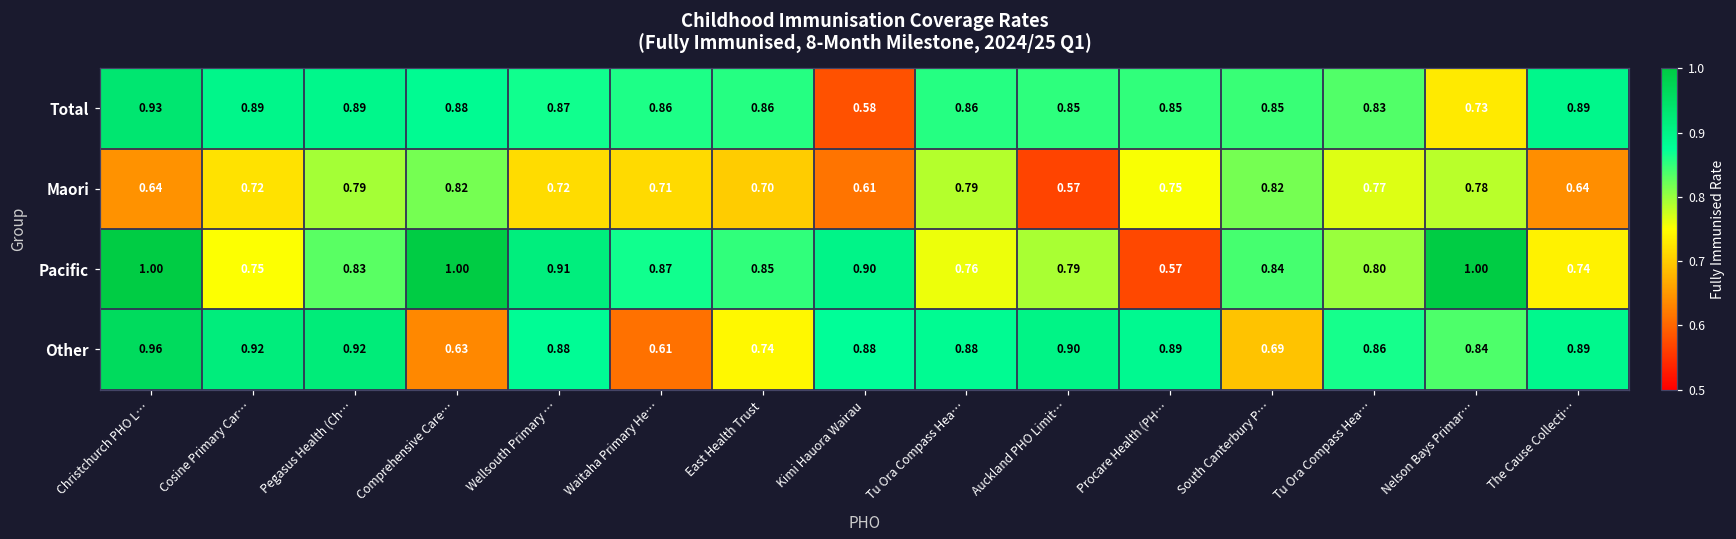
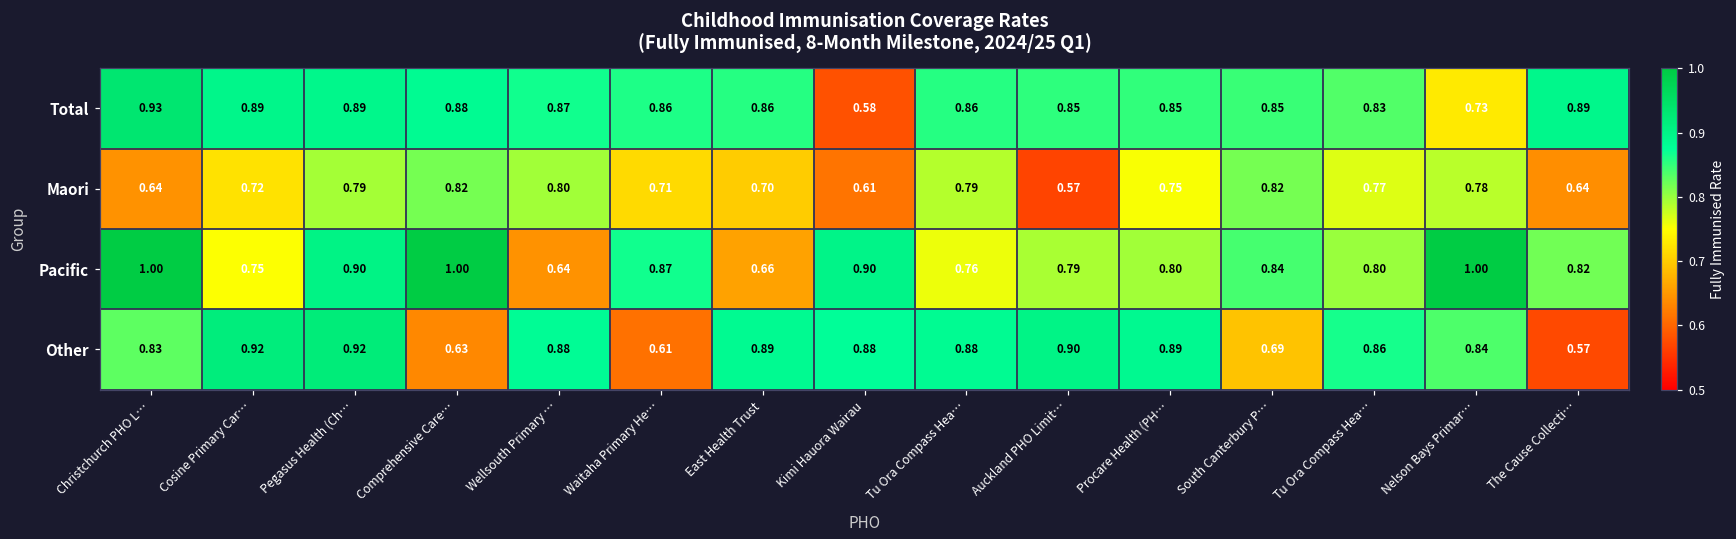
Maori, Wellsouth Primary …: 0.72 -> 0.80
Pacific, Pegasus Health (Ch…: 0.83 -> 0.90
Pacific, Wellsouth Primary …: 0.91 -> 0.64
Pacific, East Health Trust: 0.85 -> 0.66
Pacific, Procare Health (PH…: 0.57 -> 0.80
Pacific, The Cause Collecti…: 0.74 -> 0.82
Other, Christchurch PHO L…: 0.96 -> 0.83
Other, East Health Trust: 0.74 -> 0.89
Other, The Cause Collecti…: 0.89 -> 0.57
